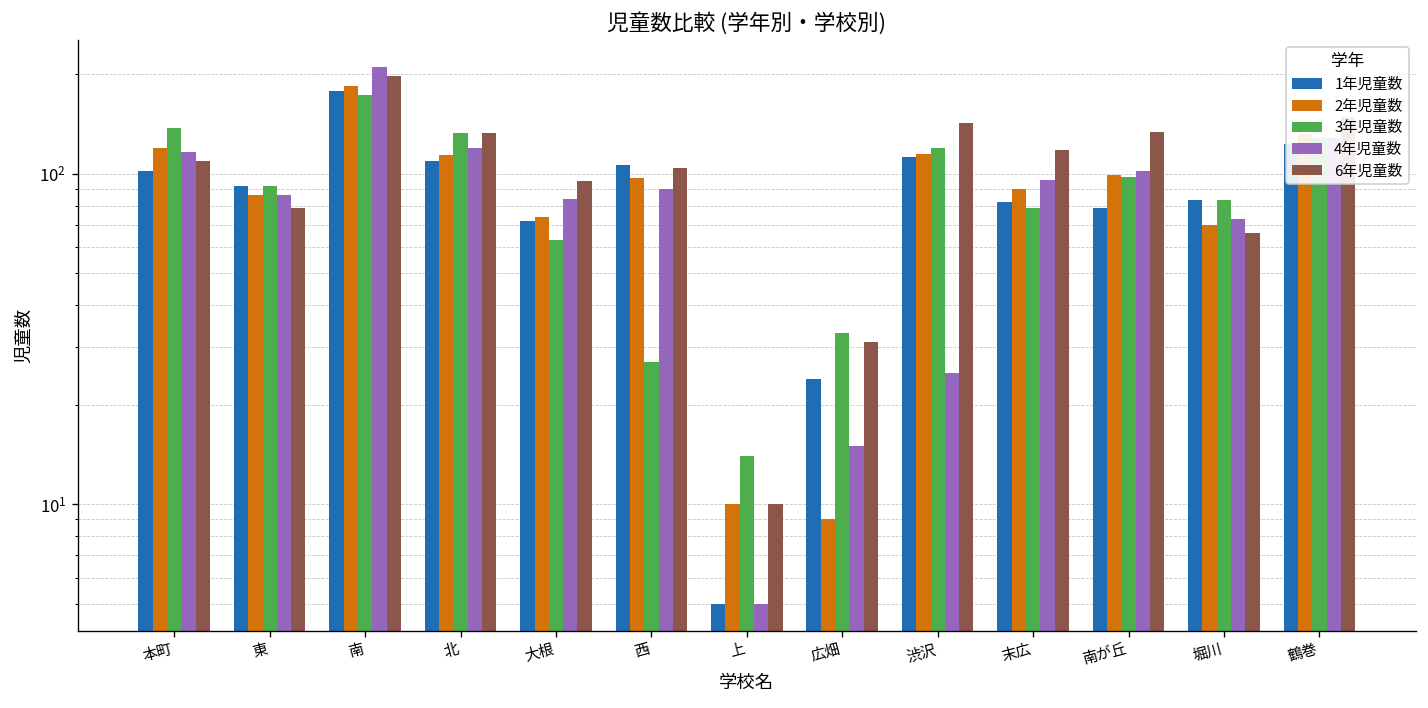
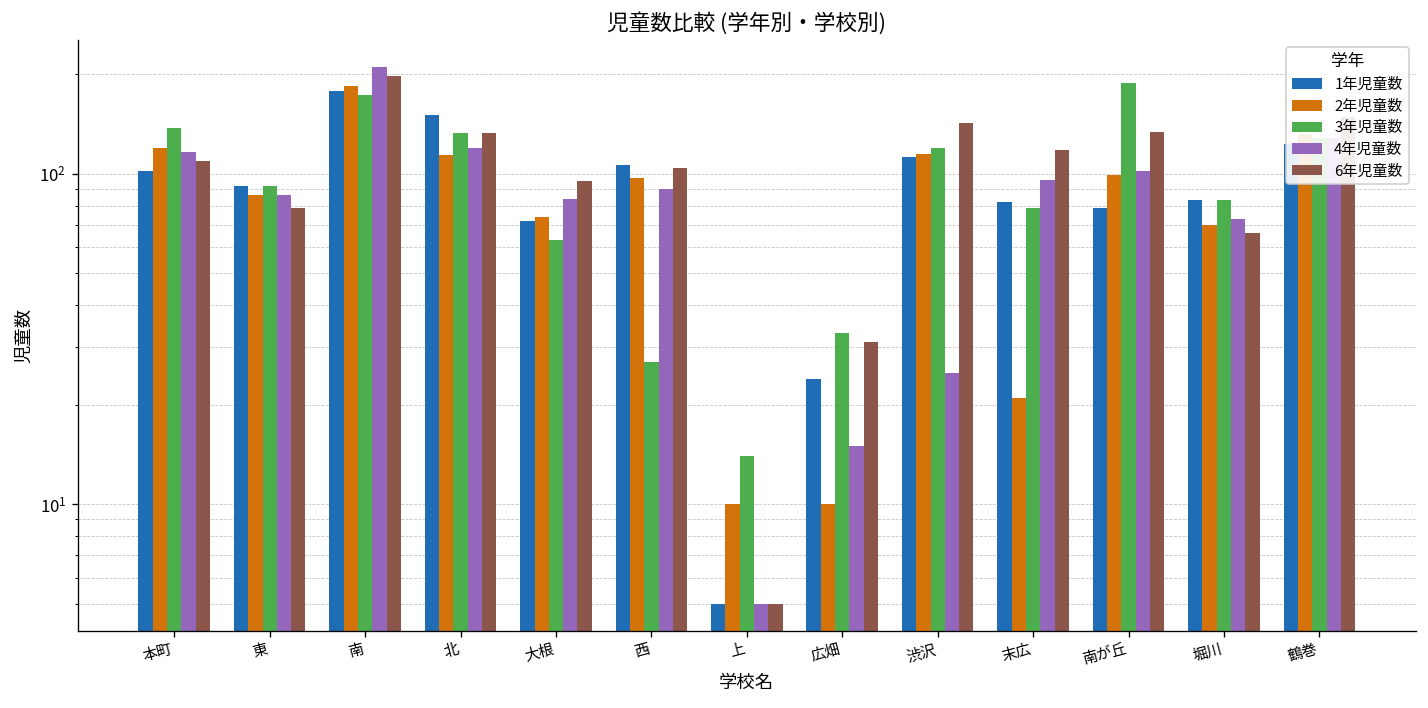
1年児童数, 北: 109 -> 150
6年児童数, 上: 10 -> 5
2年児童数, 広畑: 9 -> 10
2年児童数, 末広: 90 -> 21
3年児童数, 南が丘: 98 -> 190
